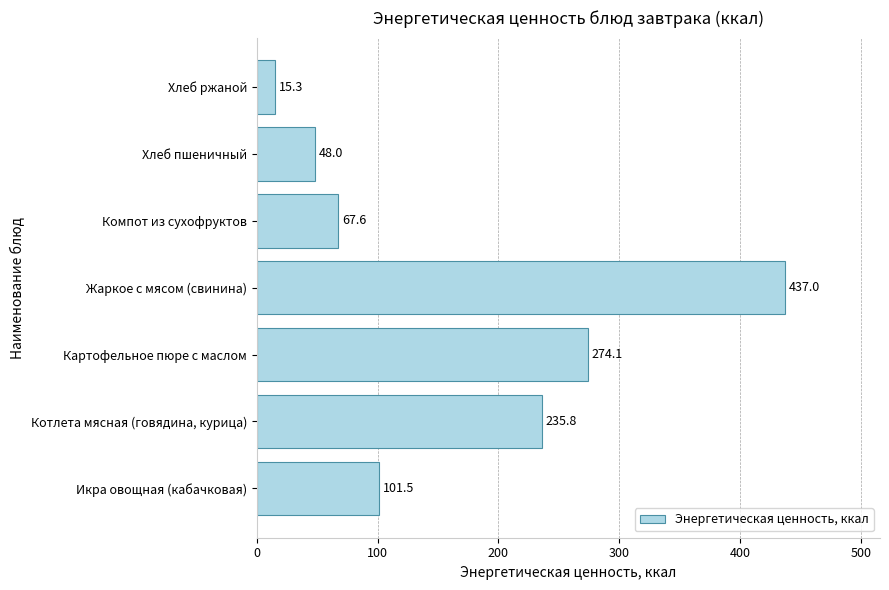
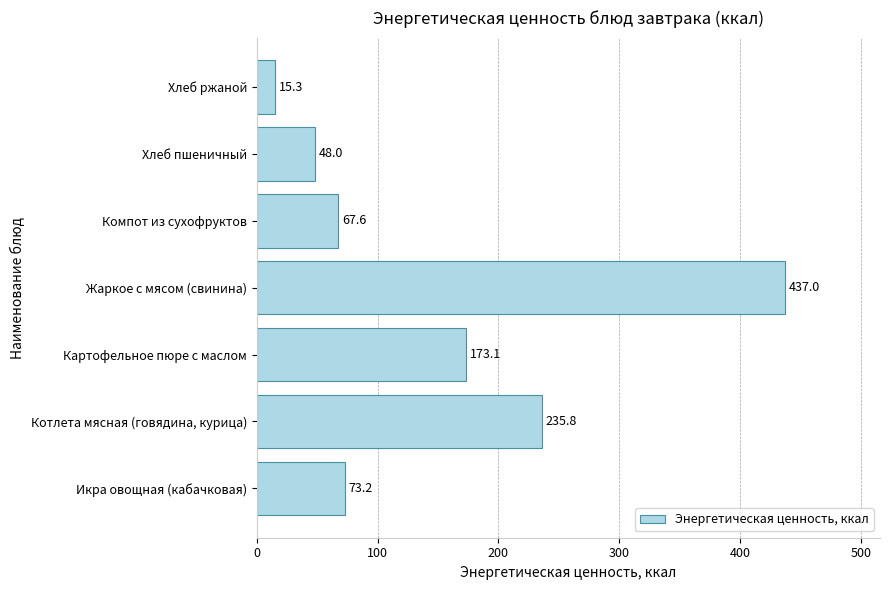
Картофельное пюре с маслом: 274.1 -> 173.1
Икра овощная (кабачковая): 101.5 -> 73.2
